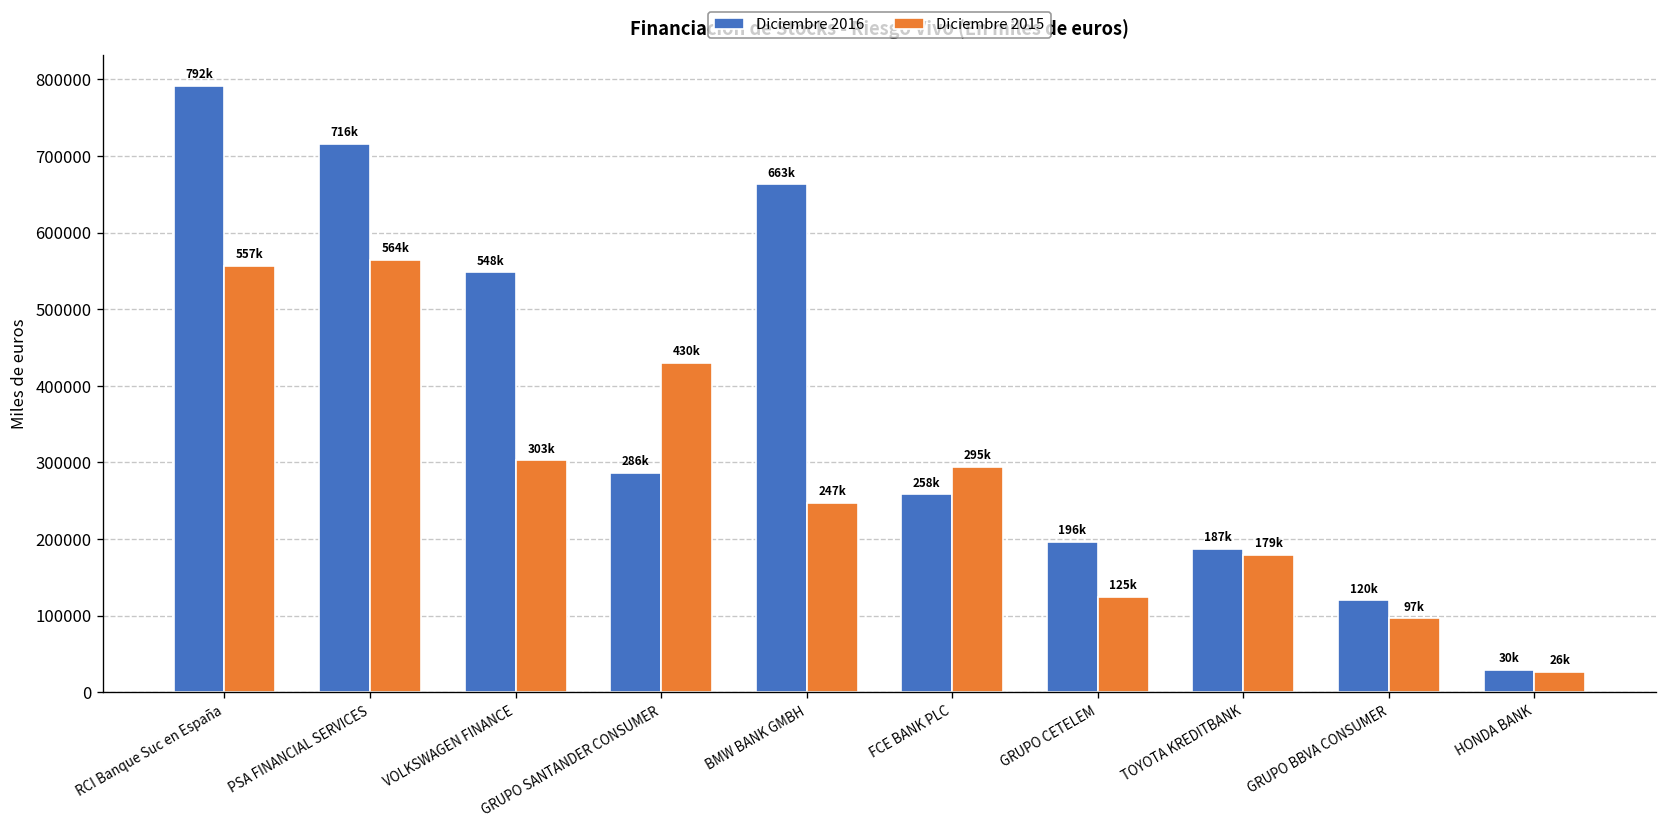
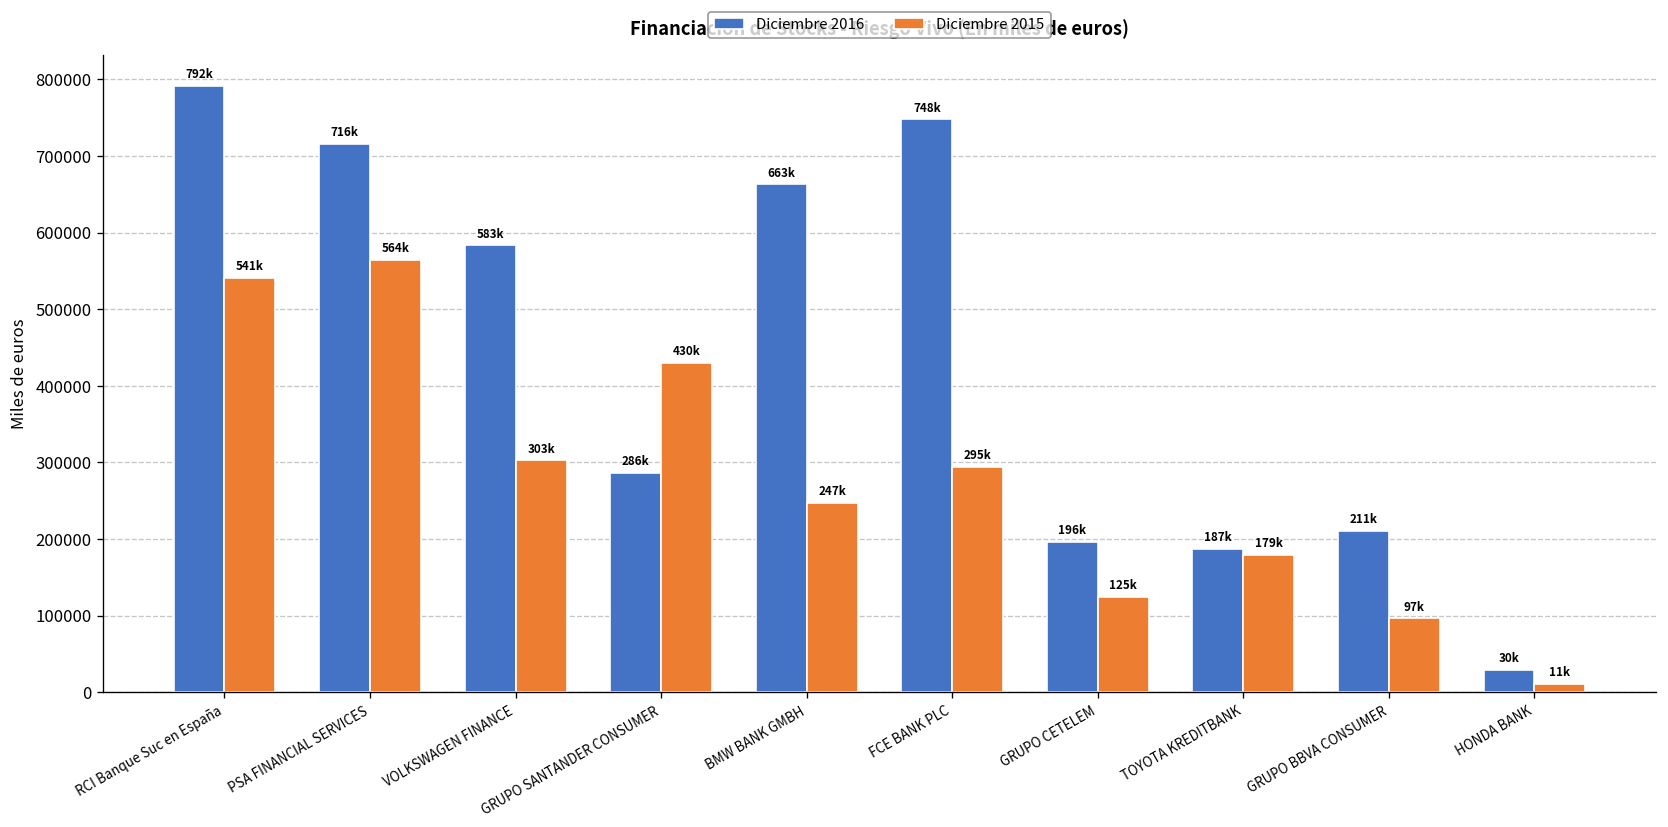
Diciembre 2015, RCI Banque Suc en España: 557k -> 541k
Diciembre 2016, VOLKSWAGEN FINANCE: 548k -> 583k
Diciembre 2016, FCE BANK PLC: 258k -> 748k
Diciembre 2016, GRUPO BBVA CONSUMER: 120k -> 211k
Diciembre 2015, HONDA BANK: 26k -> 11k
